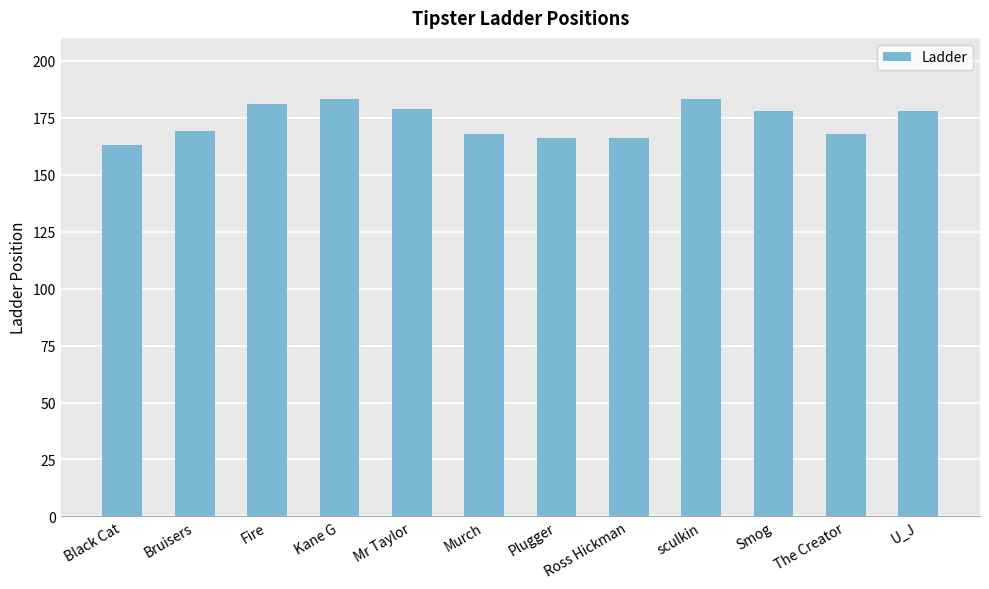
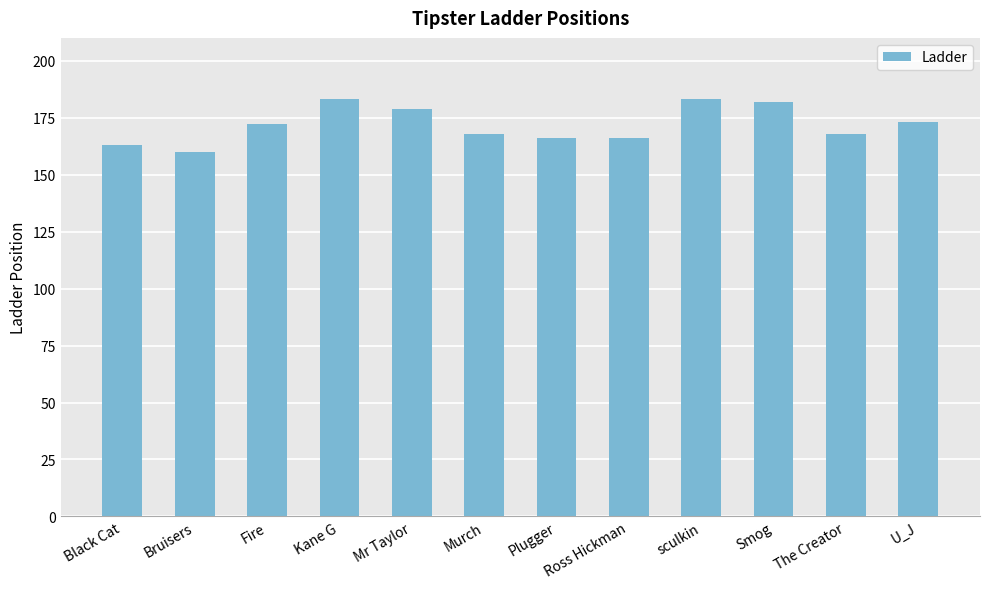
Bruisers: 169 -> 160
Fire: 181 -> 172
Smog: 178 -> 182
U_J: 178 -> 173
